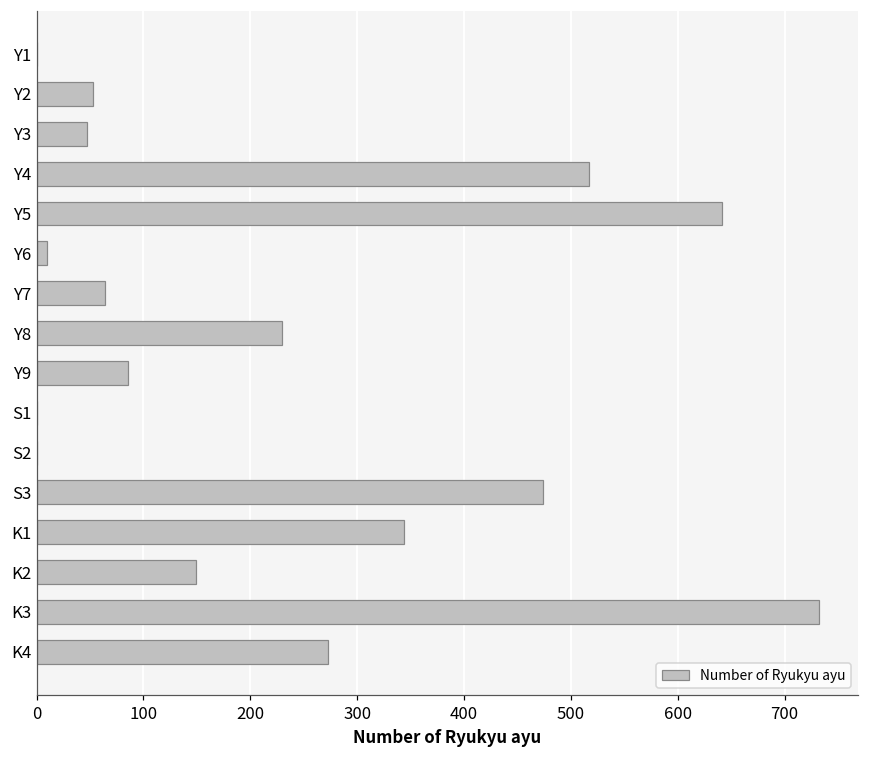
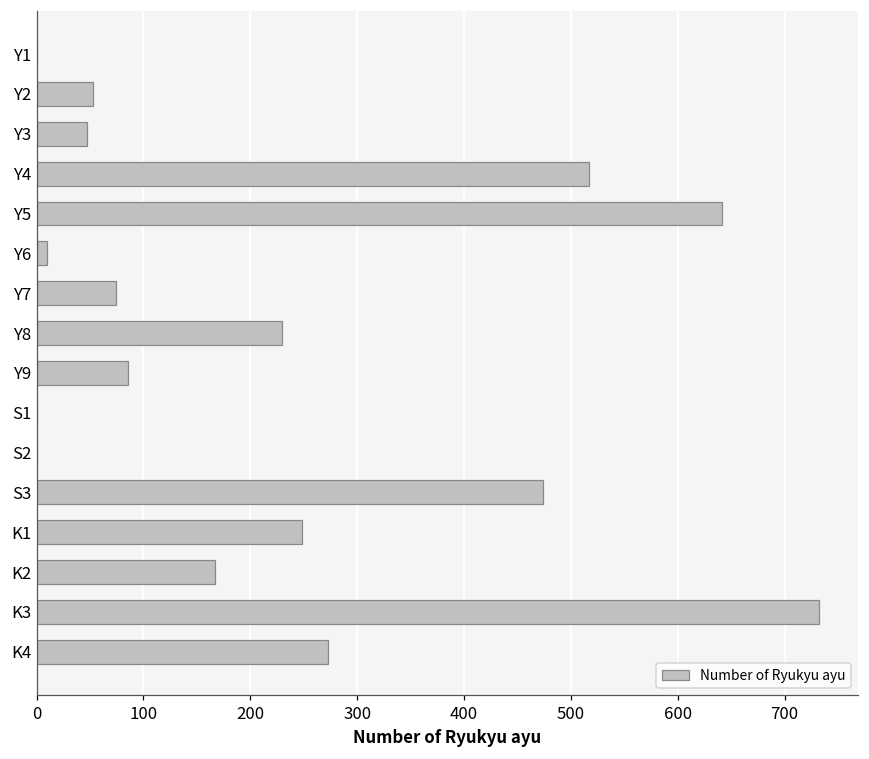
Y7: 60 -> 70
K1: 340 -> 250
K2: 150 -> 170
